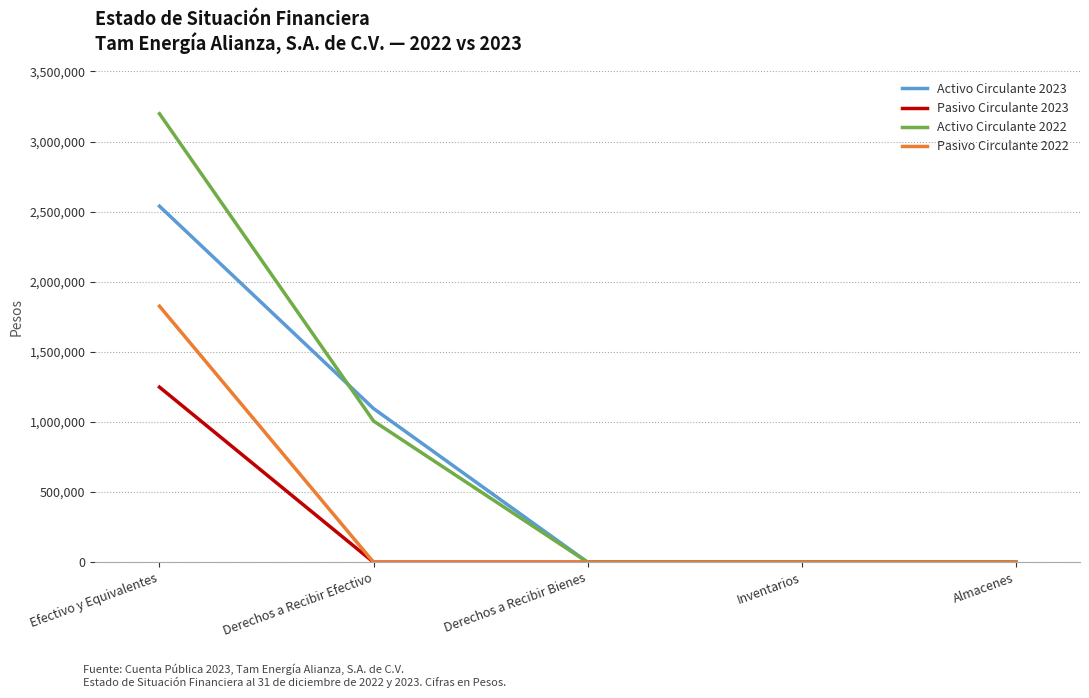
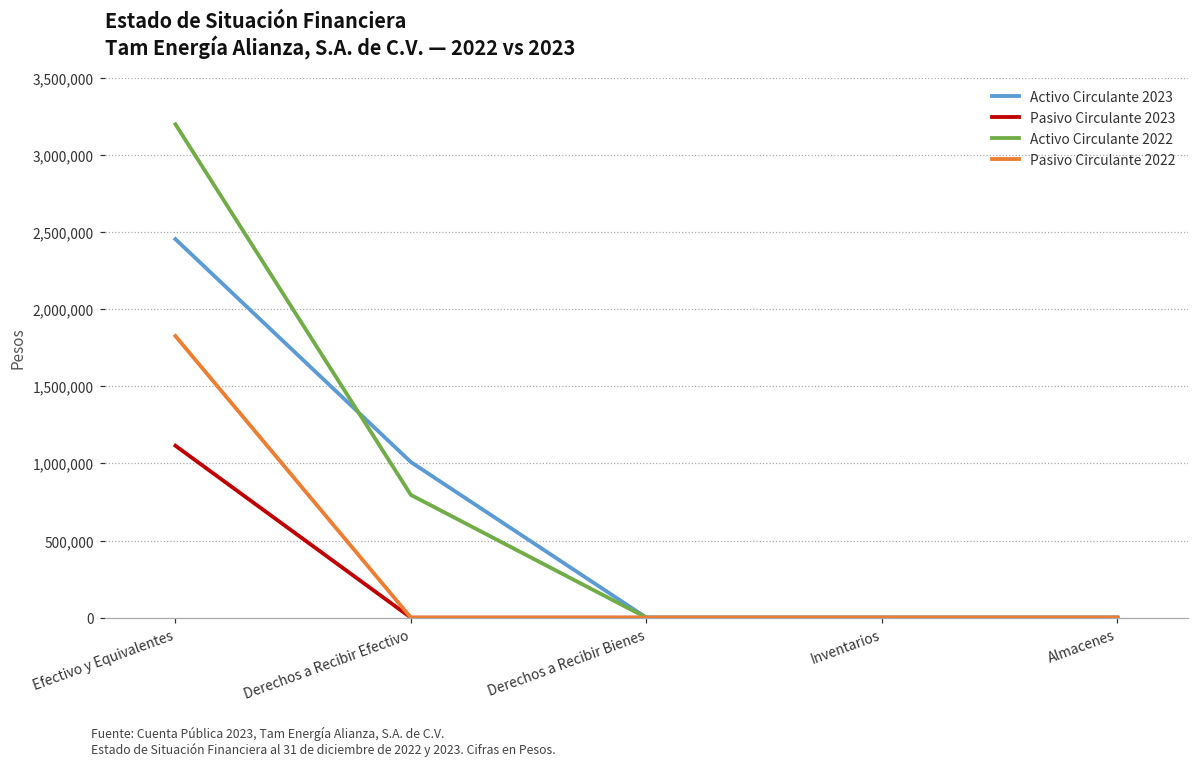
Activo Circulante 2023, Efectivo y Equivalentes: 2,540,000 -> 2,450,000
Pasivo Circulante 2023, Efectivo y Equivalentes: 1,250,000 -> 1,110,000
Activo Circulante 2023, Derechos a Recibir Efectivo: 1,100,000 -> 1,010,000
Activo Circulante 2022, Derechos a Recibir Efectivo: 1,010,000 -> 800,000
